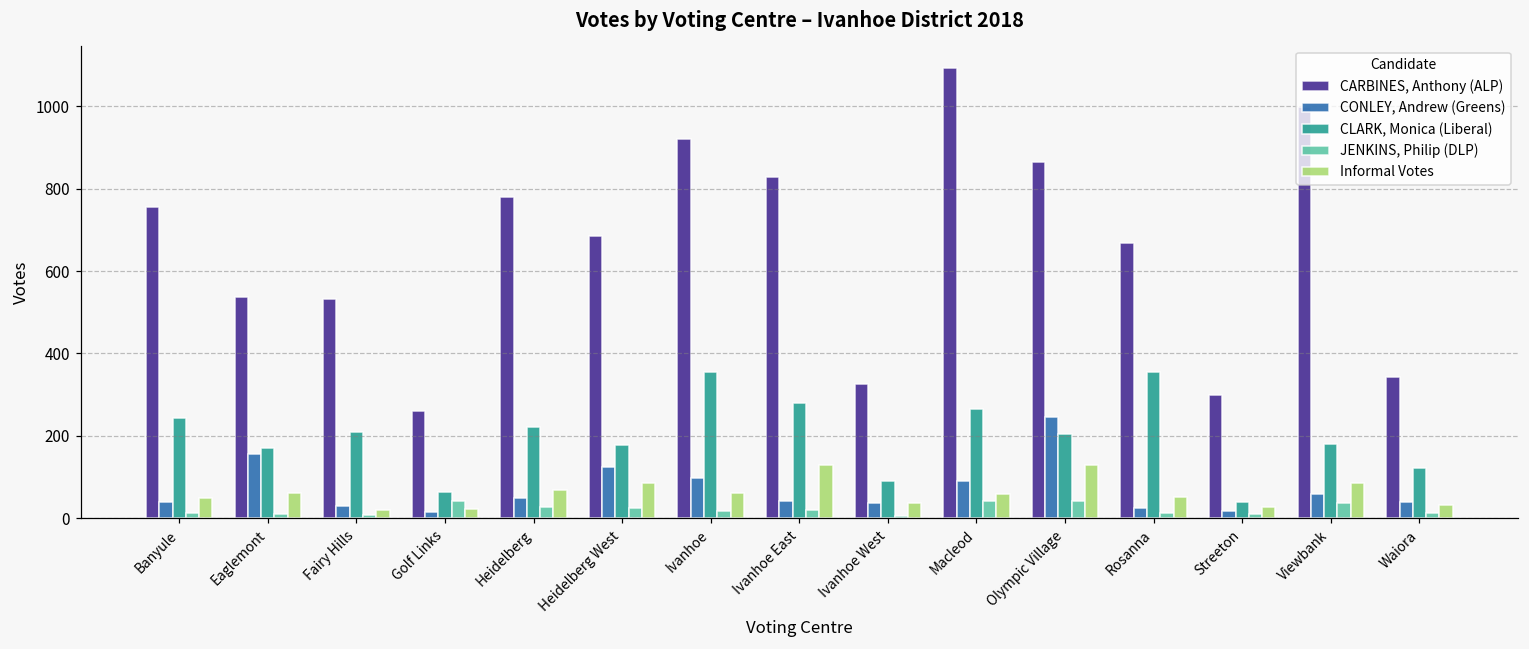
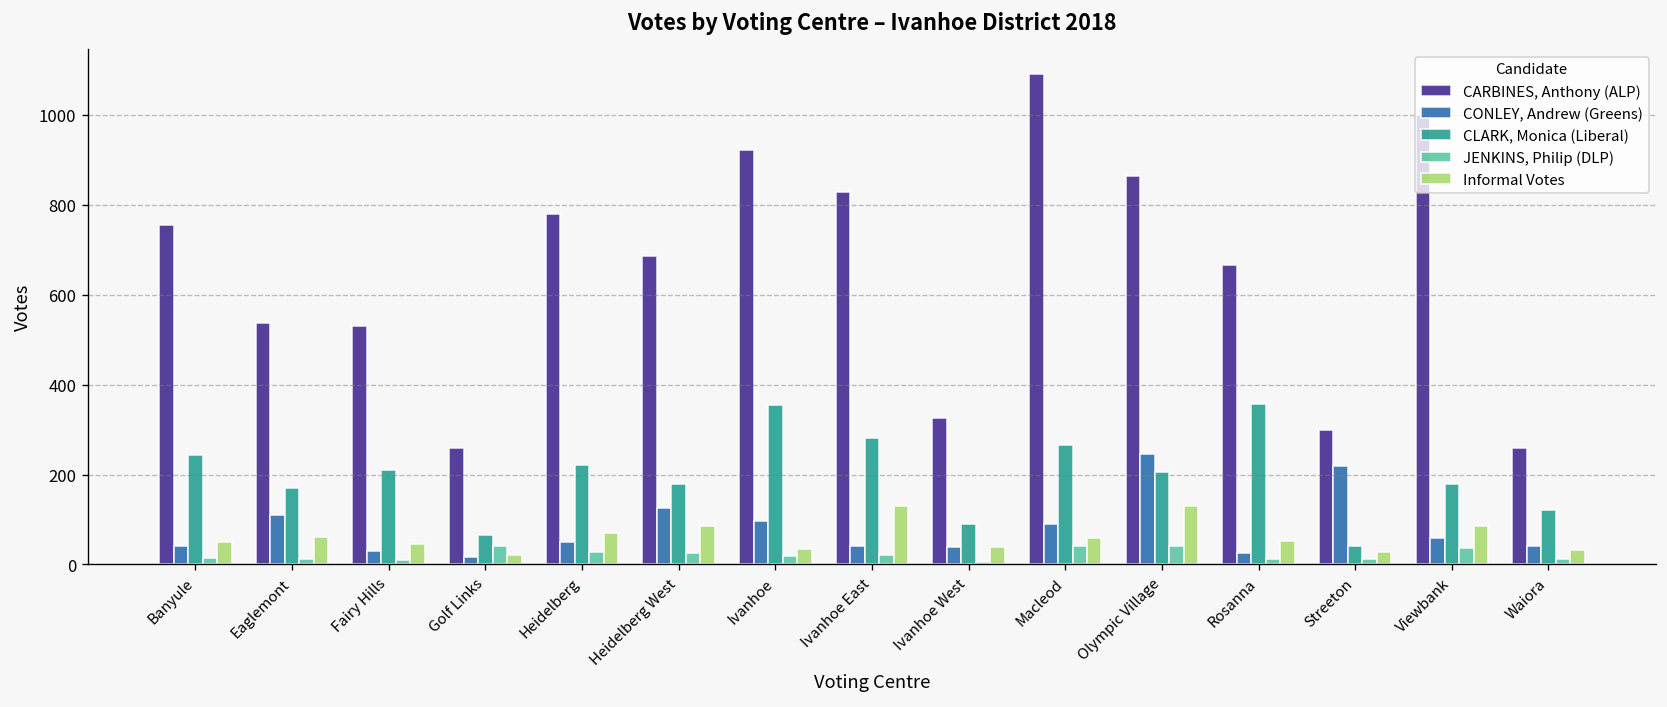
CONLEY, Andrew (Greens), Eaglemont: 160 -> 110
Informal Votes, Fairy Hills: 20 -> 50
Informal Votes, Ivanhoe: 60 -> 40
CONLEY, Andrew (Greens), Streeton: 20 -> 220
CARBINES, Anthony (ALP), Waiora: 340 -> 260
